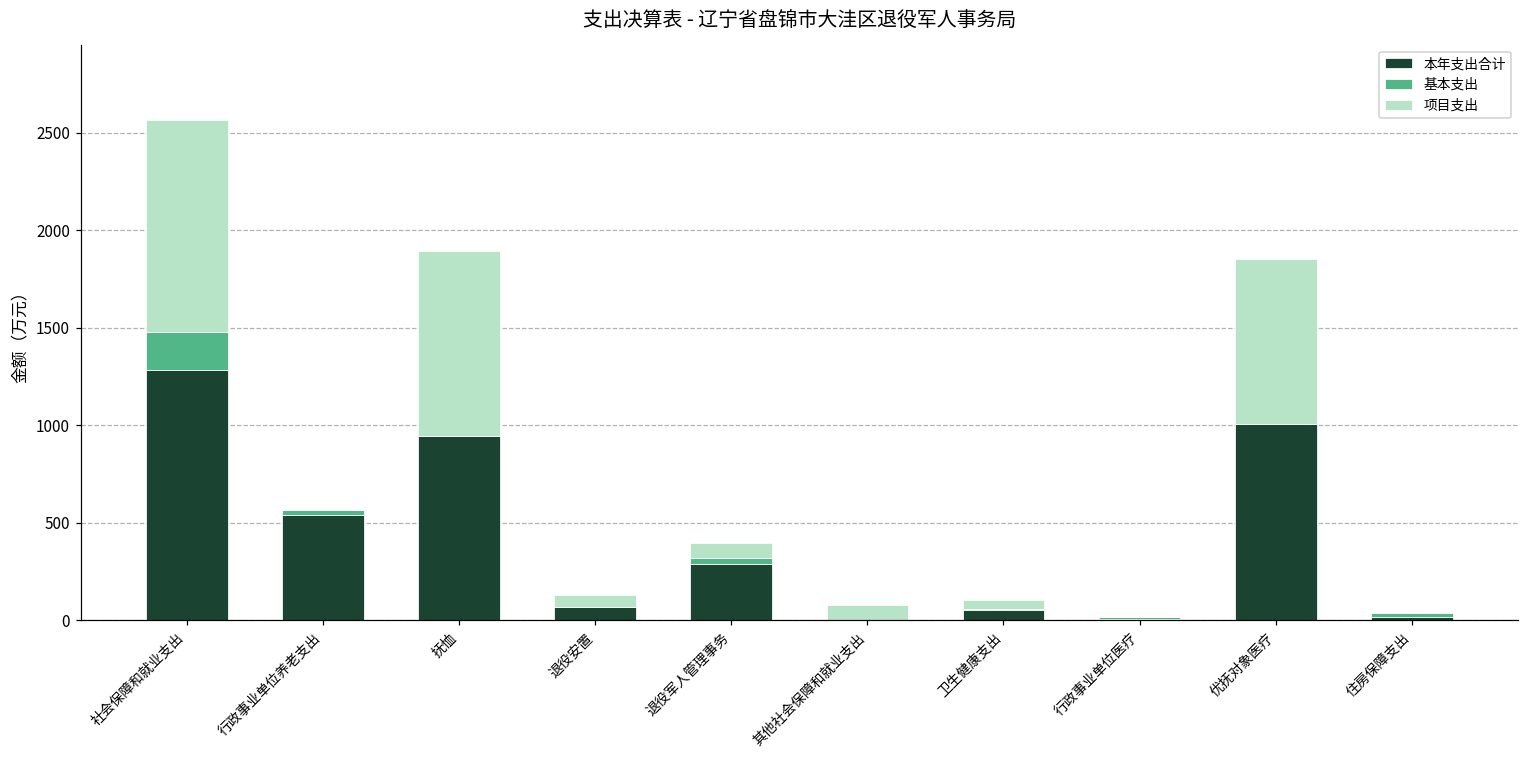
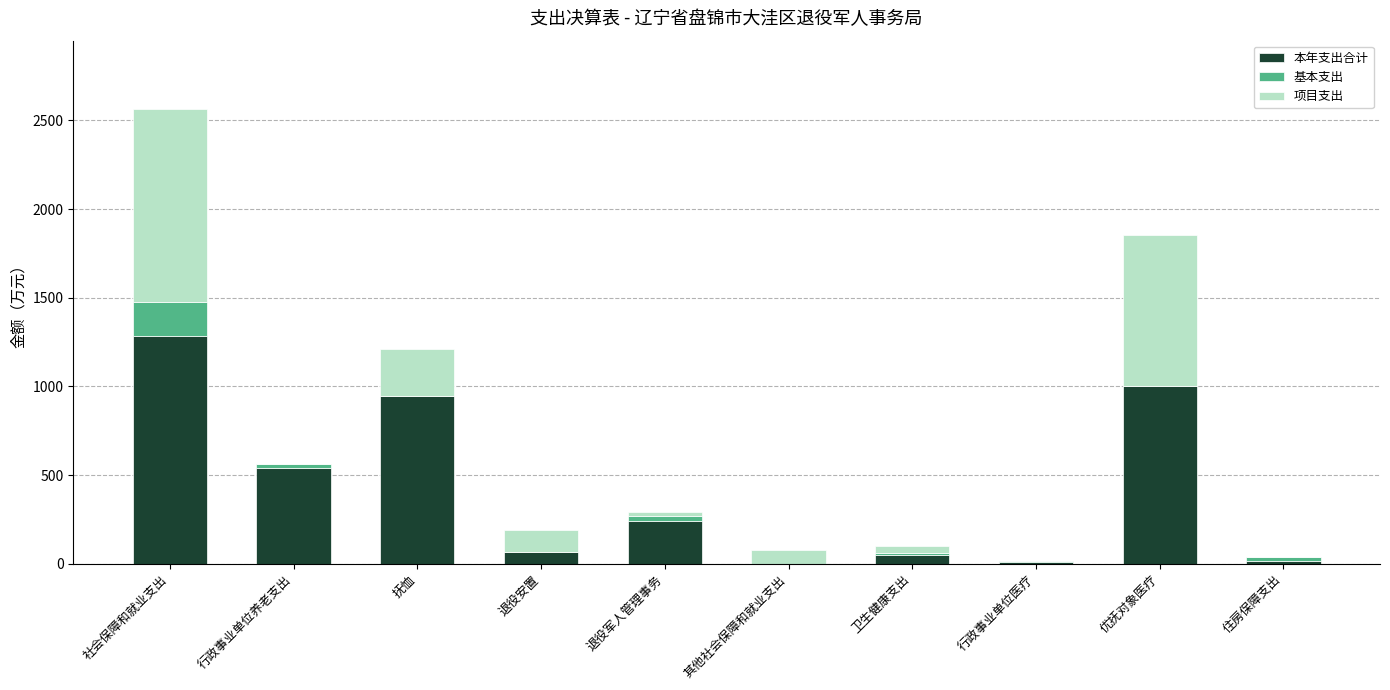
项目支出, 抚恤: 950 -> 260
项目支出, 退役安置: 60 -> 120
本年支出合计, 退役军人管理事务: 290 -> 240
项目支出, 退役军人管理事务: 80 -> 30
